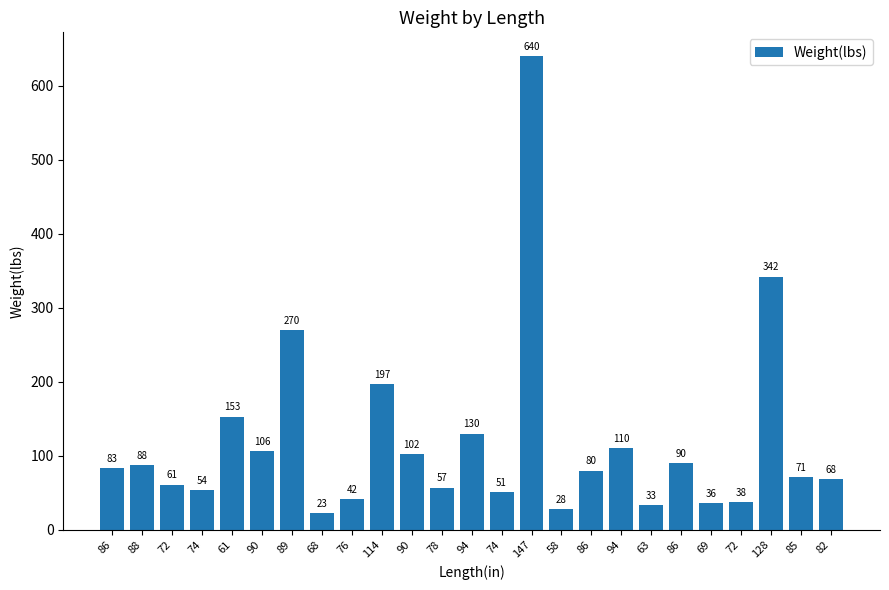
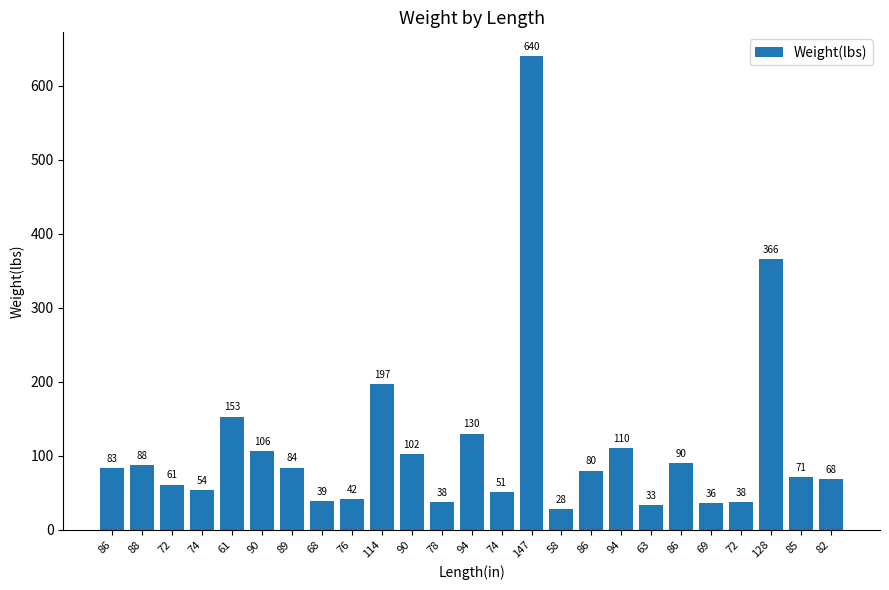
89: 270 -> 84
68: 23 -> 39
78: 57 -> 38
128: 342 -> 366
